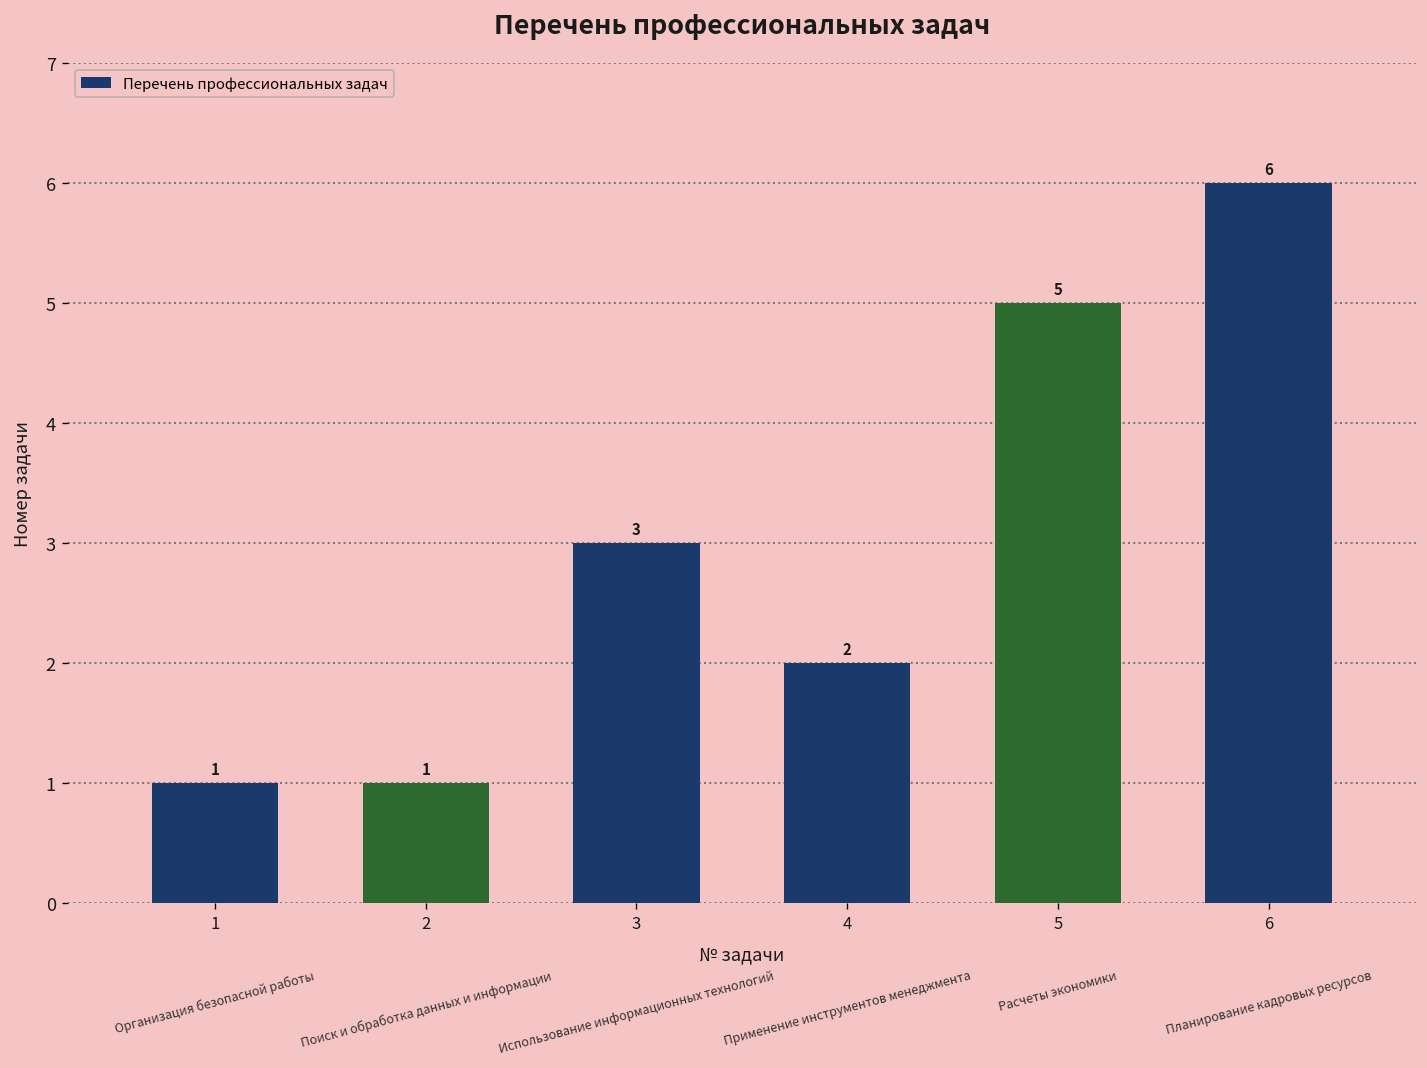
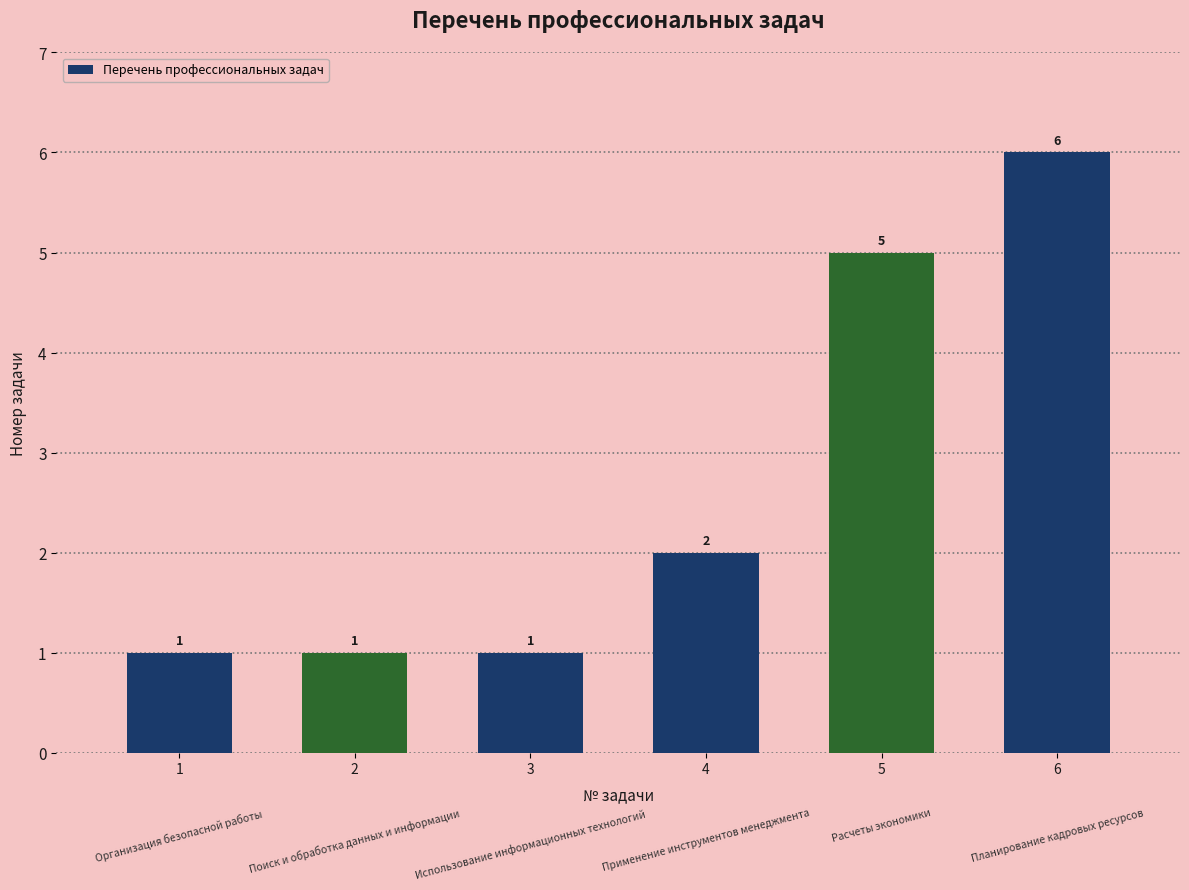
3: 3 -> 1
